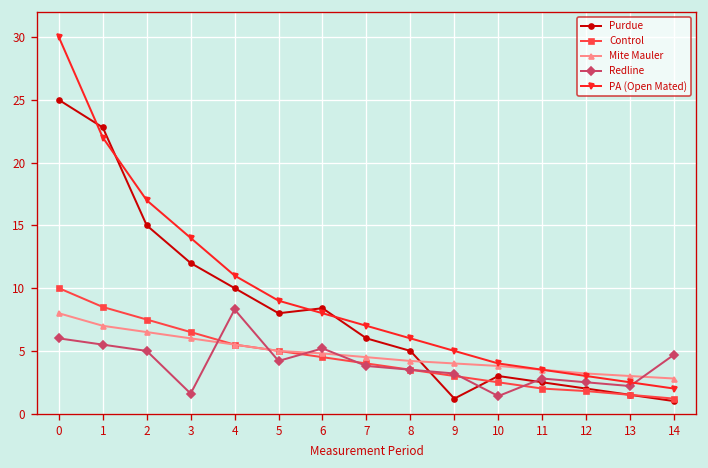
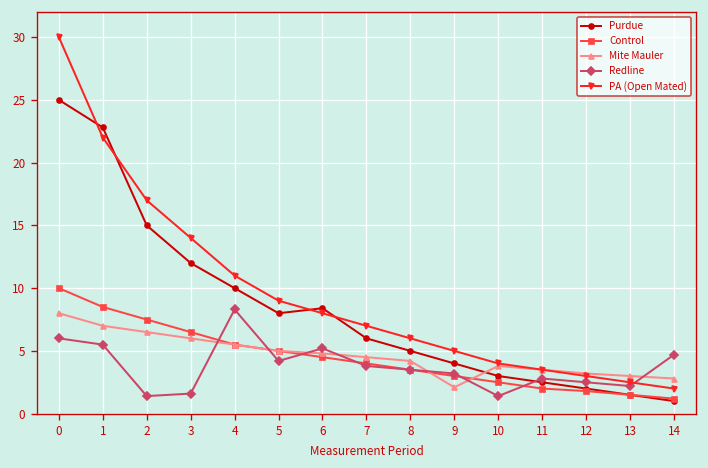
Redline, 2: 5.0 -> 1.4
Purdue, 9: 1.2 -> 4.0
Mite Mauler, 9: 4.0 -> 2.1
